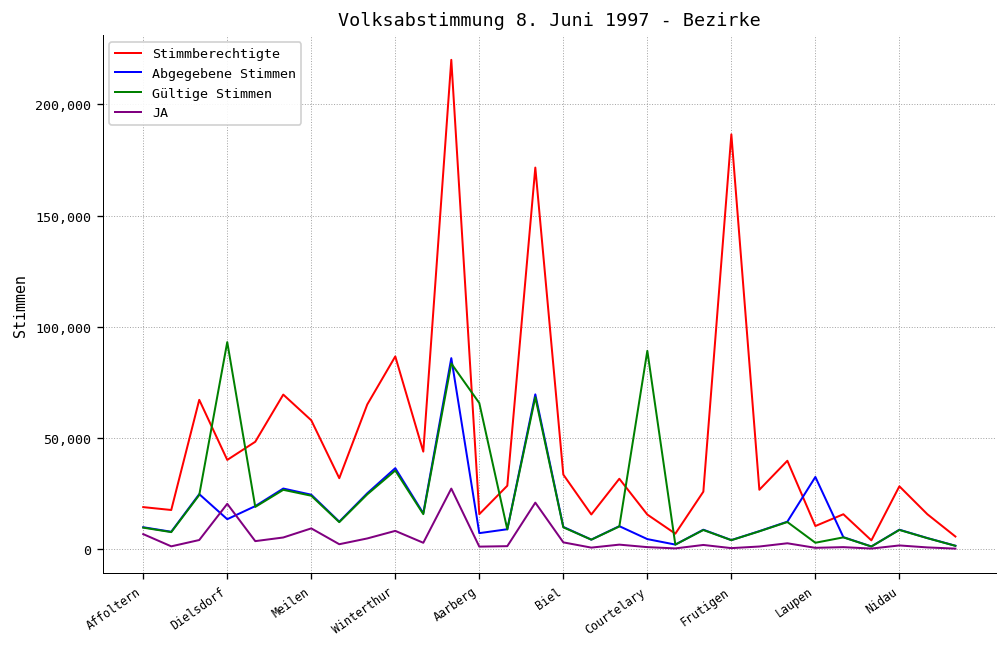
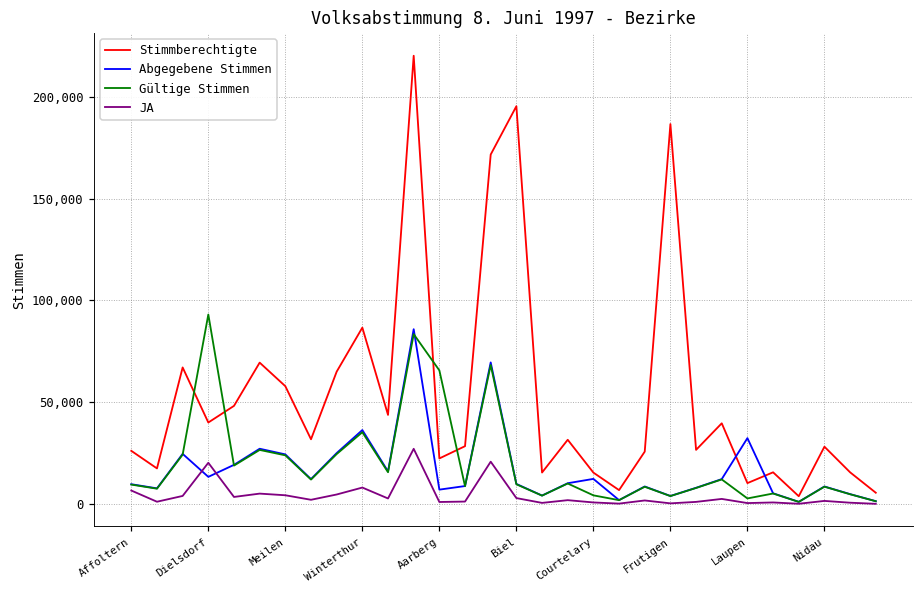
Stimmberechtigte, Affoltern: 19,000 -> 26,000
JA, Meilen: 9,000 -> 4,000
Stimmberechtigte, Aarberg: 16,000 -> 23,000
Stimmberechtigte, Biel: 34,000 -> 195,000
Abgegebene Stimmen, Courtelary: 5,000 -> 12,000
Gültige Stimmen, Courtelary: 89,000 -> 4,000
